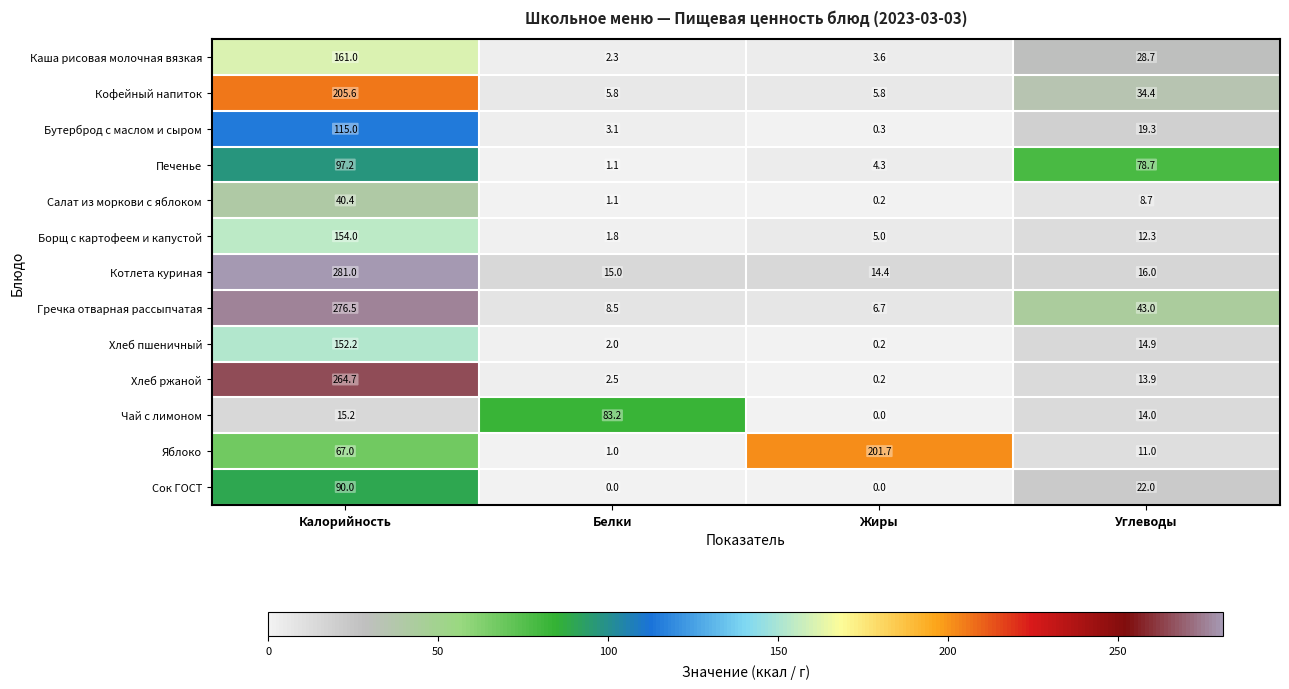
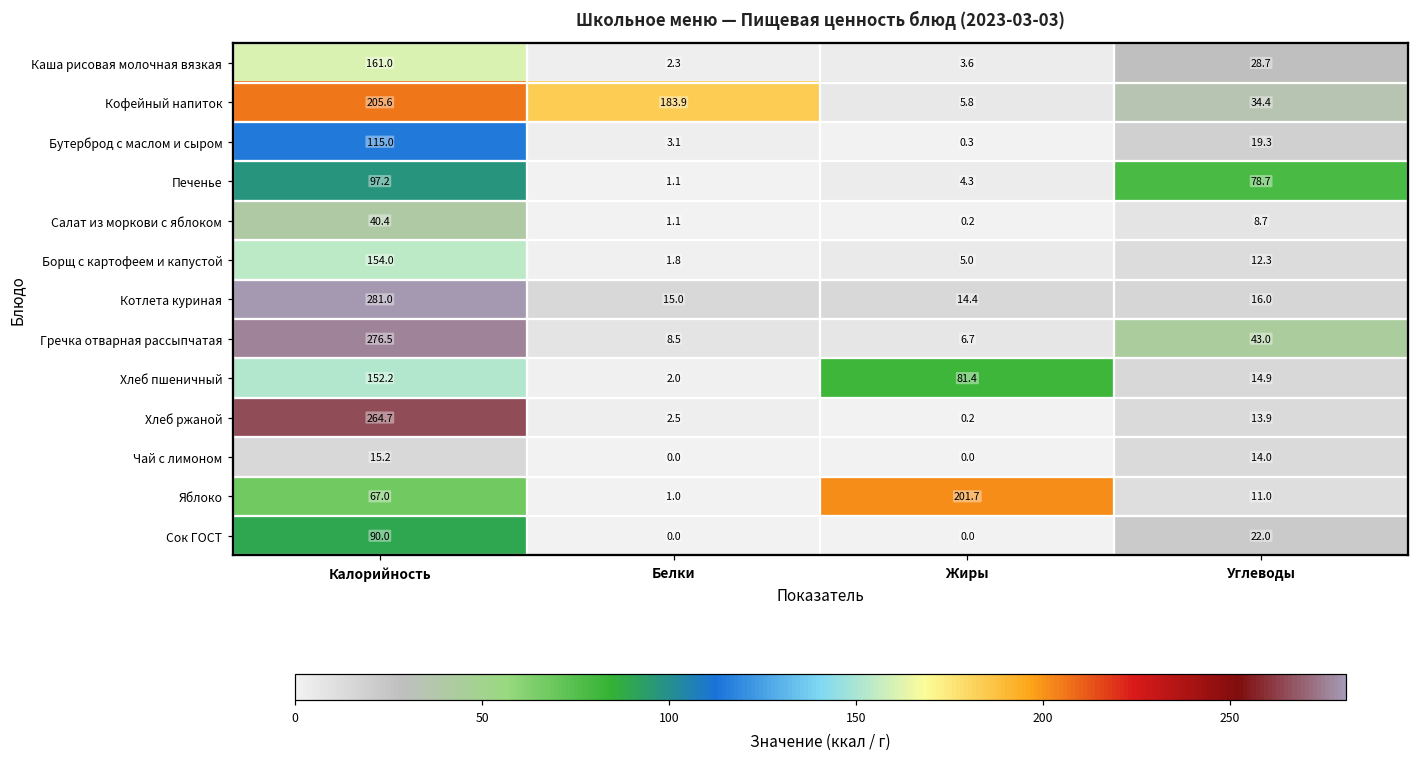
Кофейный напиток, Белки: 5.8 -> 183.9
Хлеб пшеничный, Жиры: 0.2 -> 81.4
Чай с лимоном, Белки: 83.2 -> 0.0
